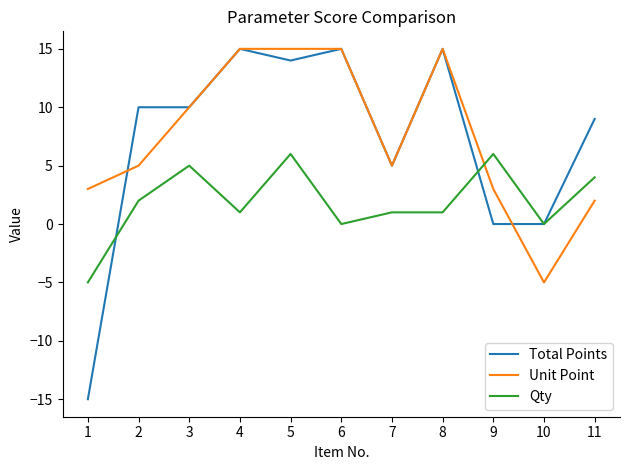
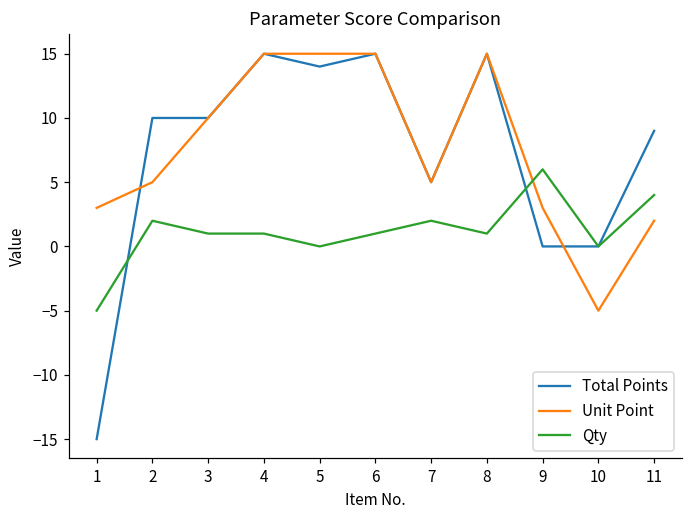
Qty, 3: 5 -> 1
Qty, 5: 6 -> 0
Qty, 6: 0 -> 1
Qty, 7: 1 -> 2
